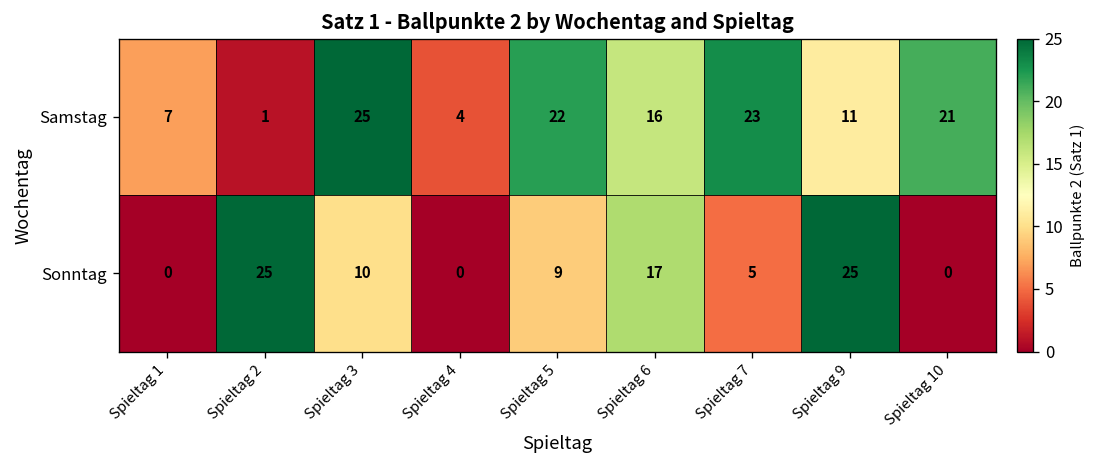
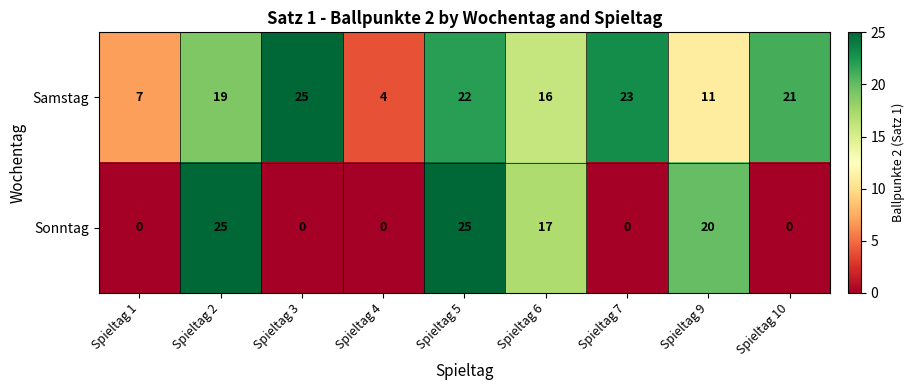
Samstag, Spieltag 2: 1 -> 19
Sonntag, Spieltag 3: 10 -> 0
Sonntag, Spieltag 5: 9 -> 25
Sonntag, Spieltag 7: 5 -> 0
Sonntag, Spieltag 9: 25 -> 20
